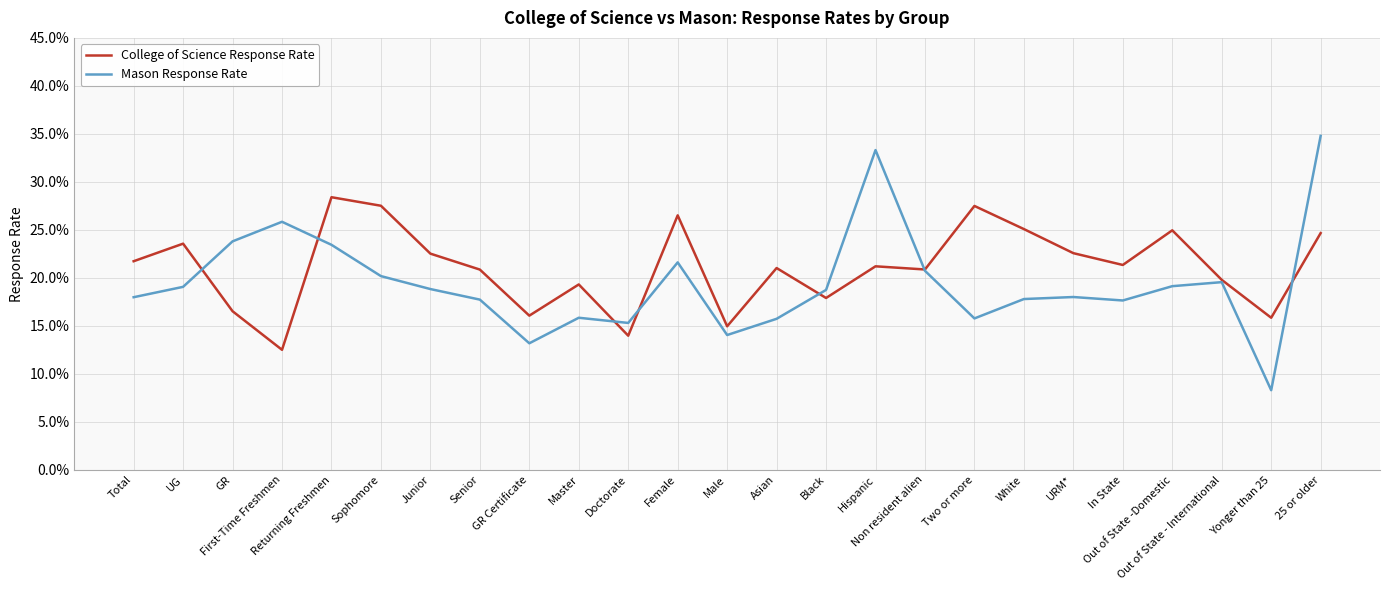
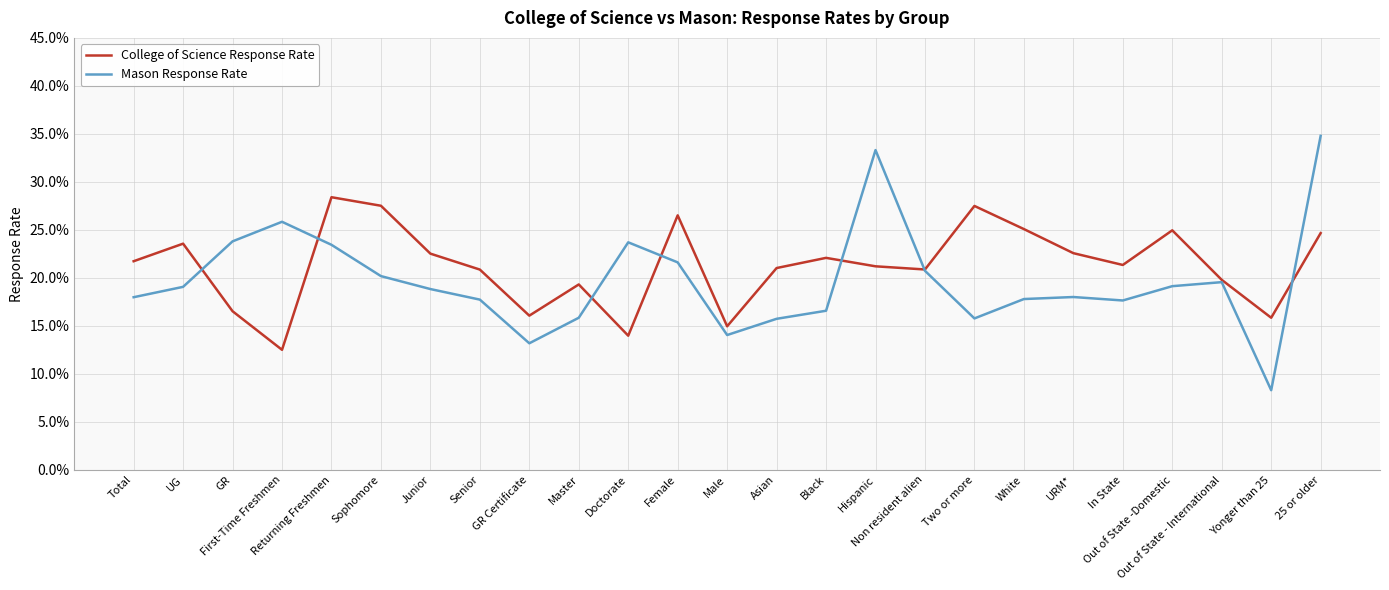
Mason Response Rate, Doctorate: 15% -> 24%
College of Science Response Rate, Black: 18% -> 22%
Mason Response Rate, Black: 19% -> 17%
